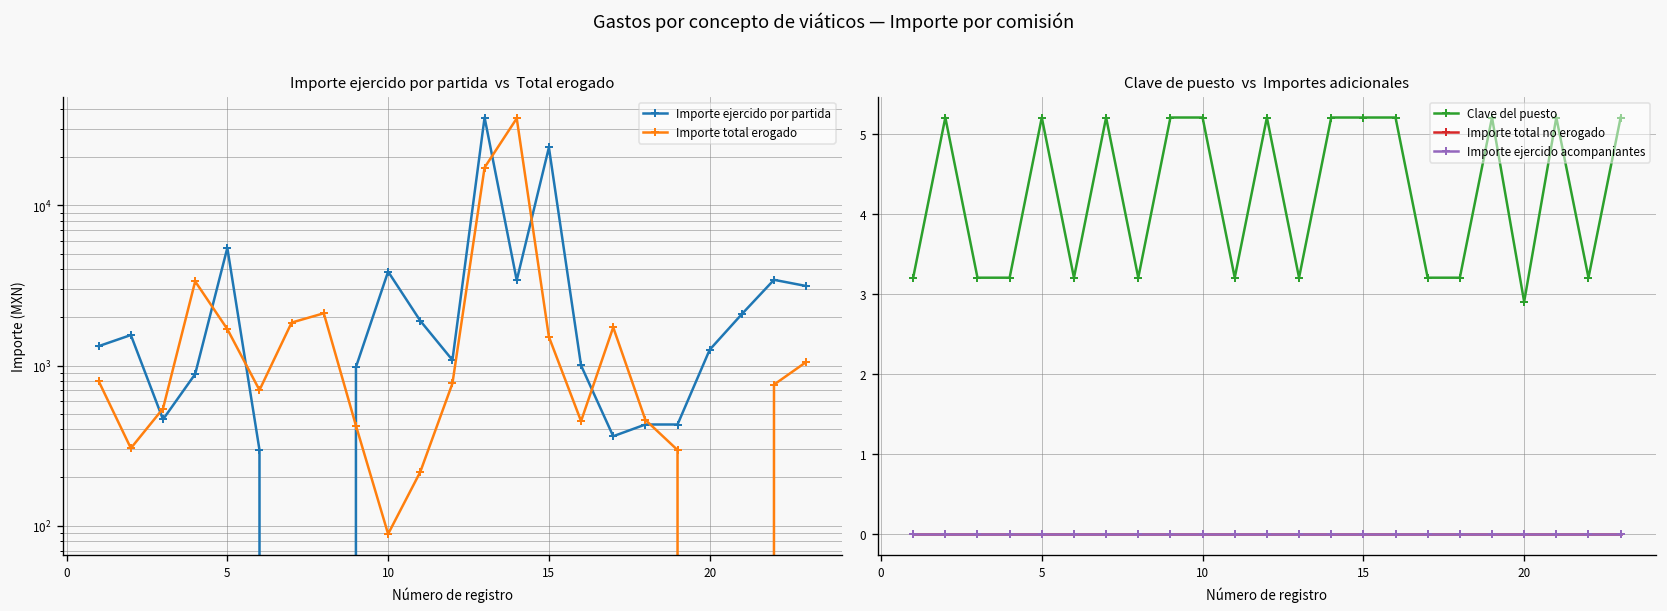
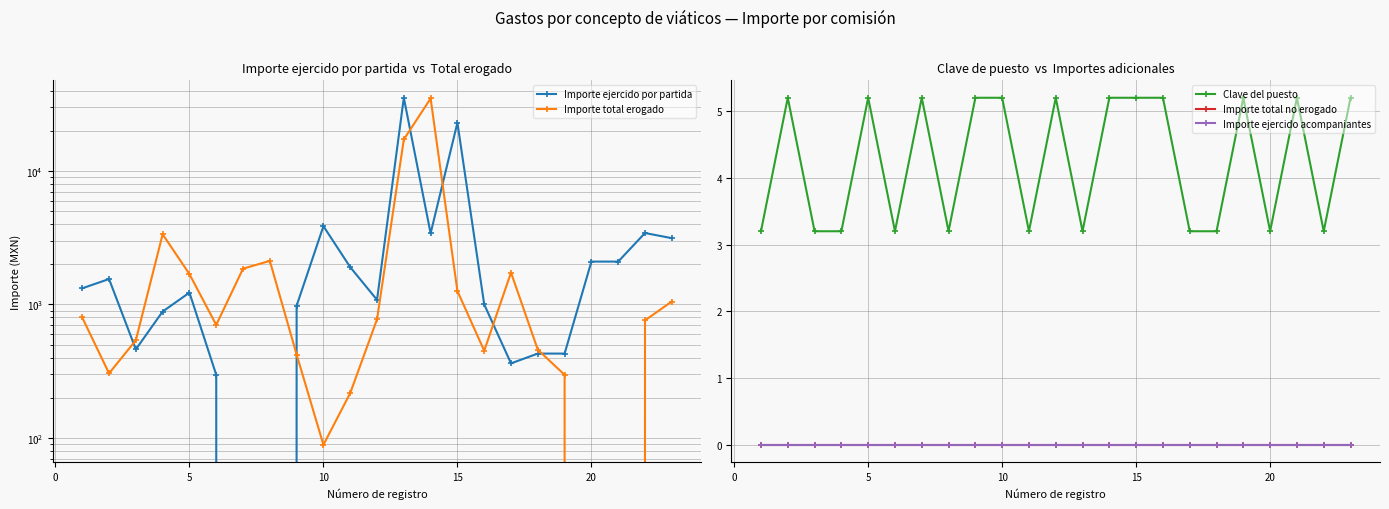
Importe ejercido por partida vs Total erogado, Importe ejercido por partida, 5: 5400 -> 1200
Importe ejercido por partida vs Total erogado, Importe total erogado, 15: 1500 -> 1300
Importe ejercido por partida vs Total erogado, Importe ejercido por partida, 20: 1300 -> 2100
Clave de puesto vs Importes adicionales, Clave del puesto, 20: 2.9 -> 3.2
